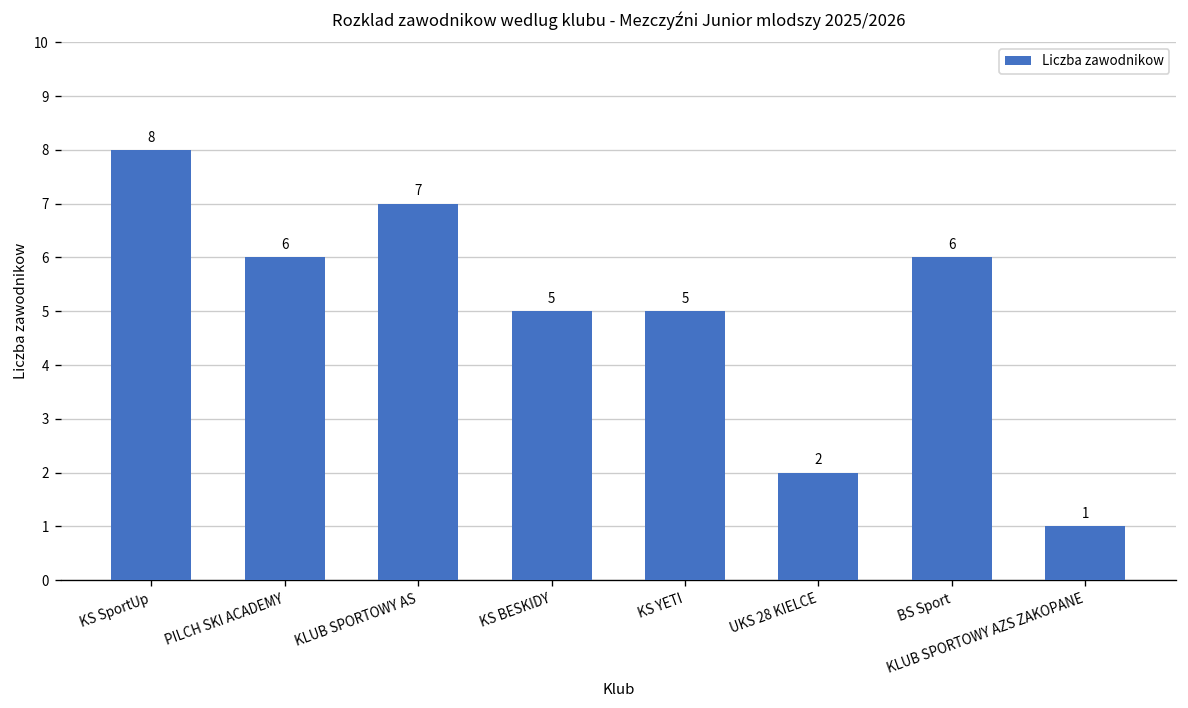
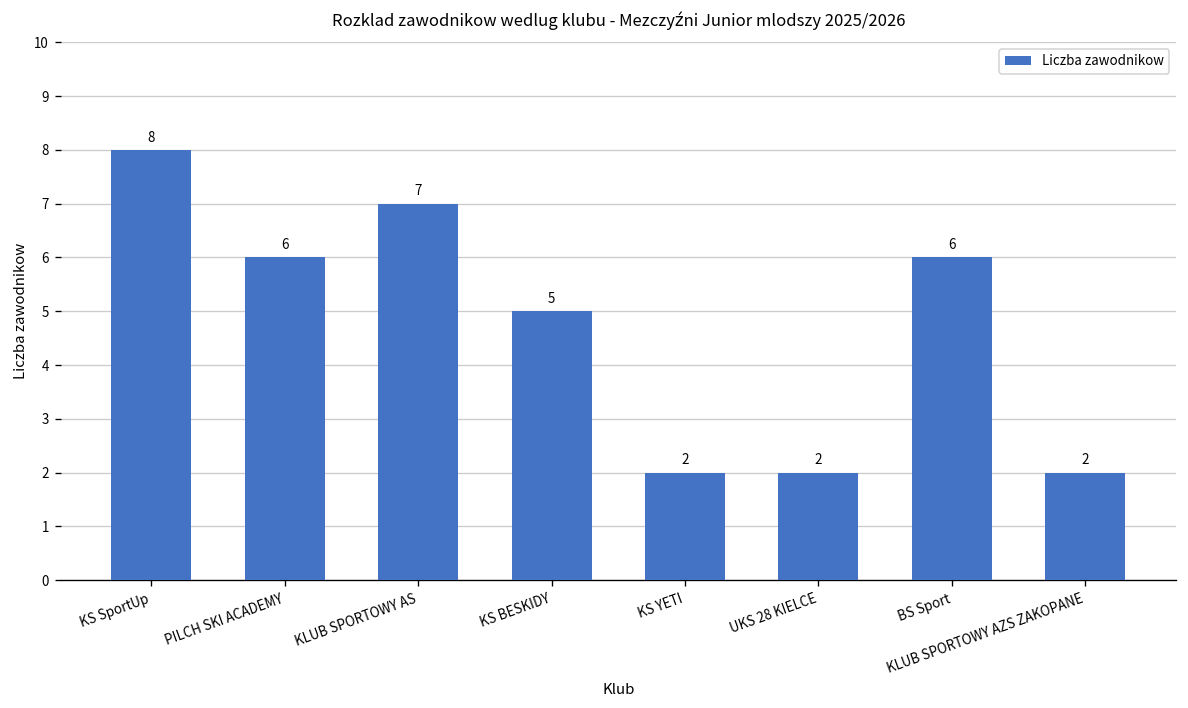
KS YETI: 5 -> 2
KLUB SPORTOWY AZS ZAKOPANE: 1 -> 2
